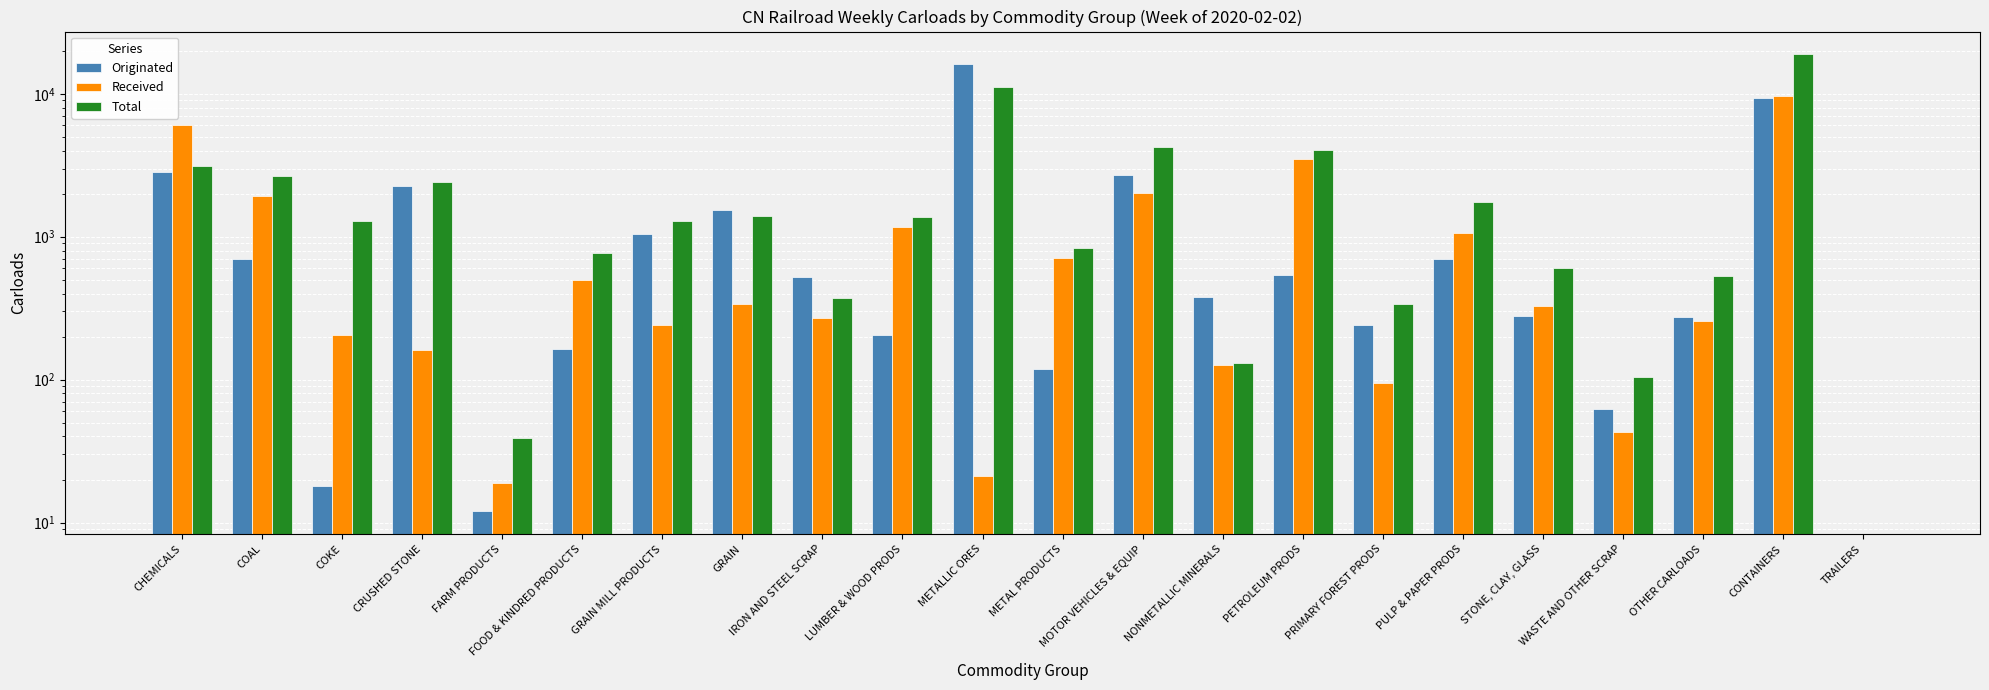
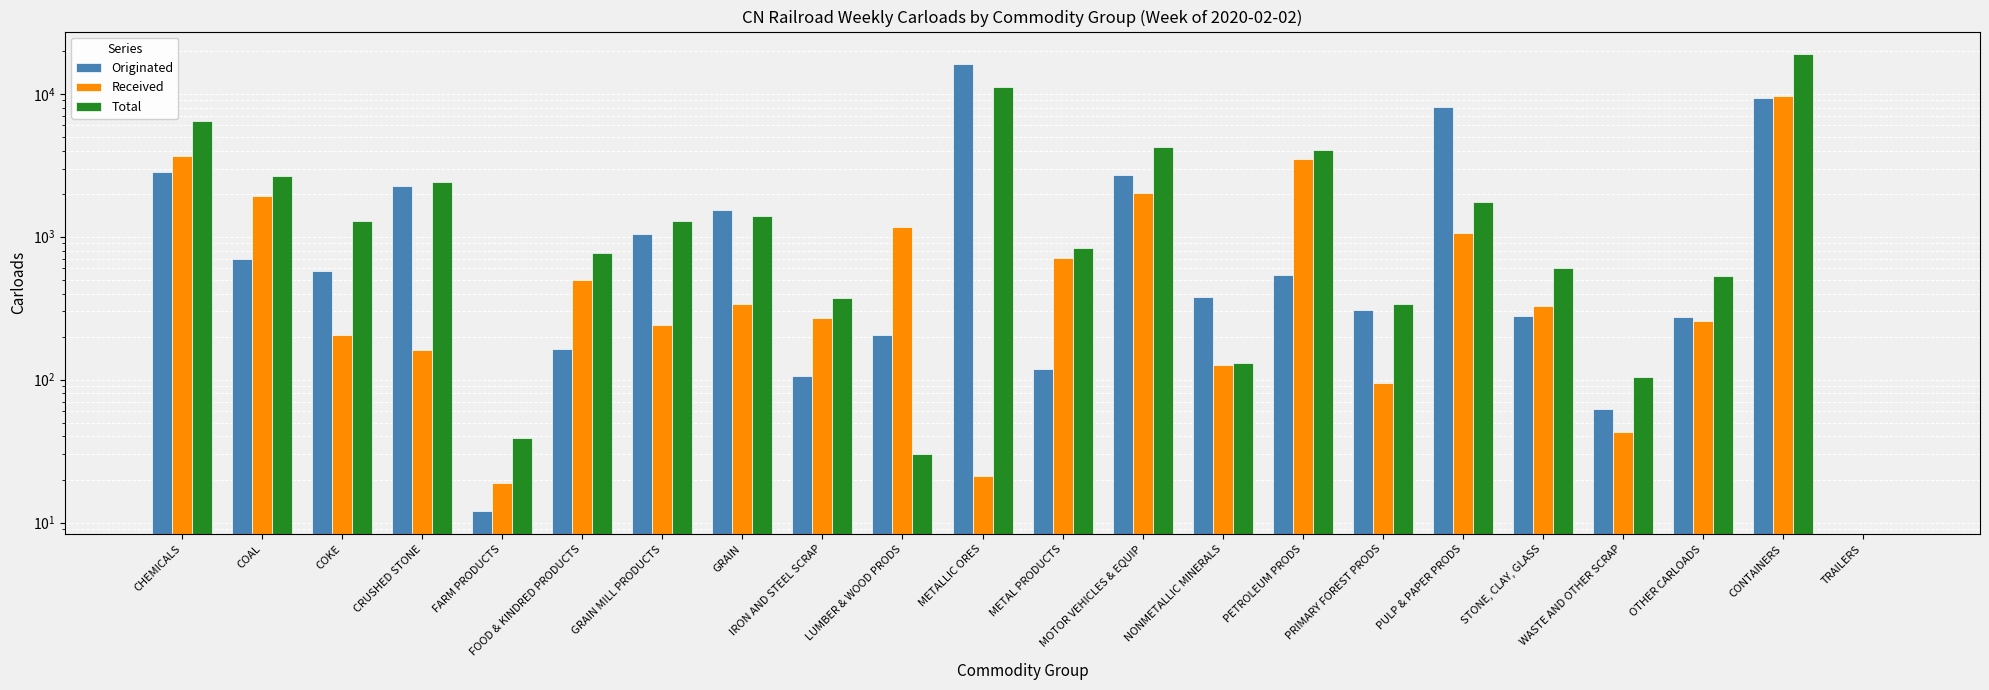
Received, CHEMICALS: 6000 -> 3700
Total, CHEMICALS: 3100 -> 6000
Originated, COKE: 18 -> 570
Originated, IRON AND STEEL SCRAP: 520 -> 110
Total, LUMBER & WOOD PRODS: 1400 -> 30
Originated, PRIMARY FOREST PRODS: 240 -> 310
Originated, PULP & PAPER PRODS: 700 -> 8000
